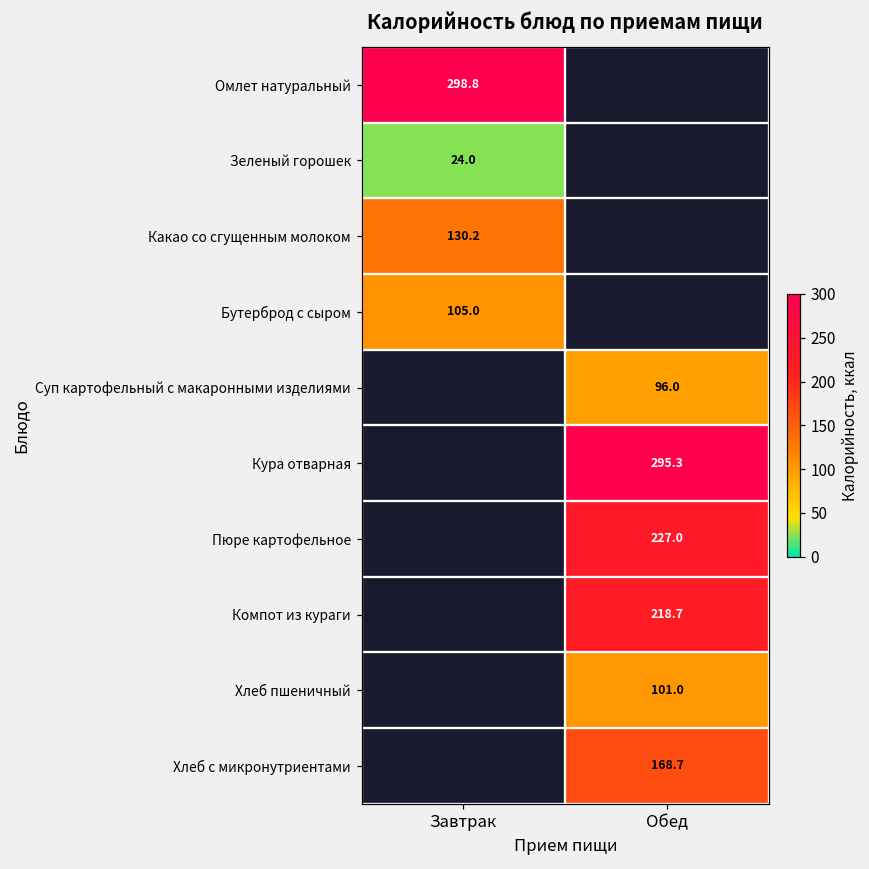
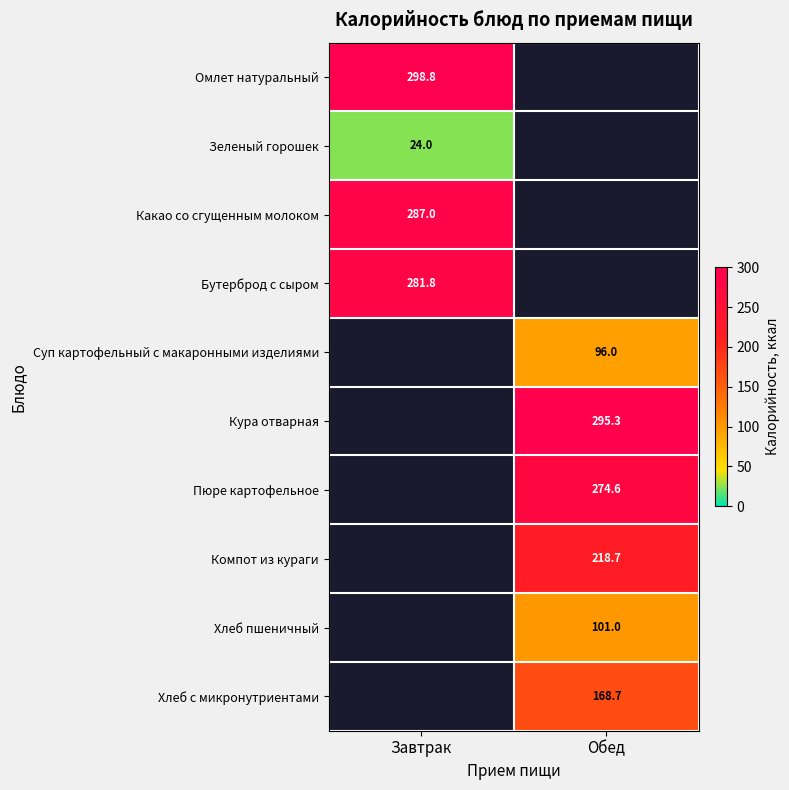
Какао со сгущенным молоком, Завтрак: 130.2 -> 287.0
Бутерброд с сыром, Завтрак: 105.0 -> 281.8
Пюре картофельное, Обед: 227.0 -> 274.6
